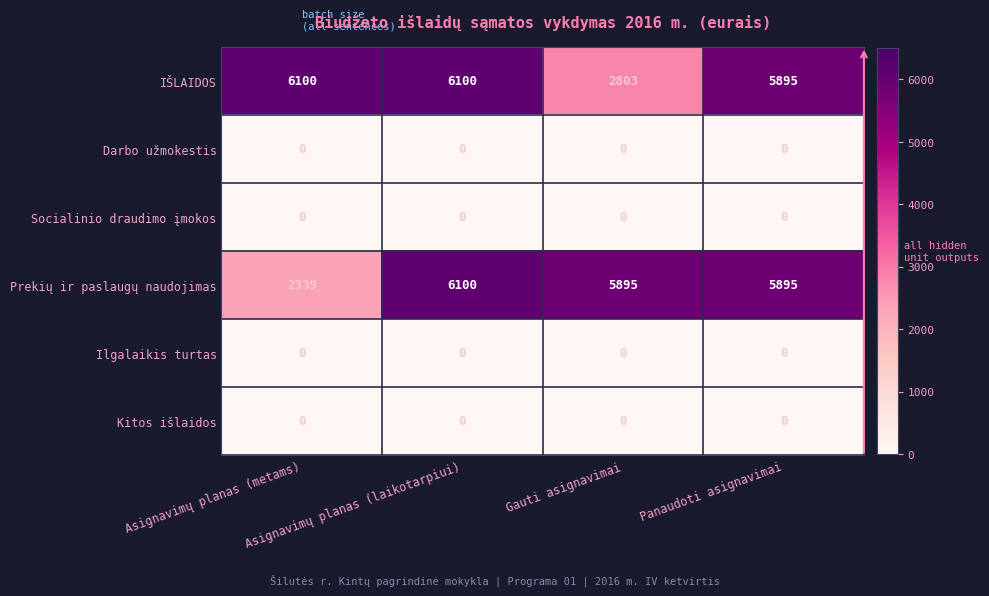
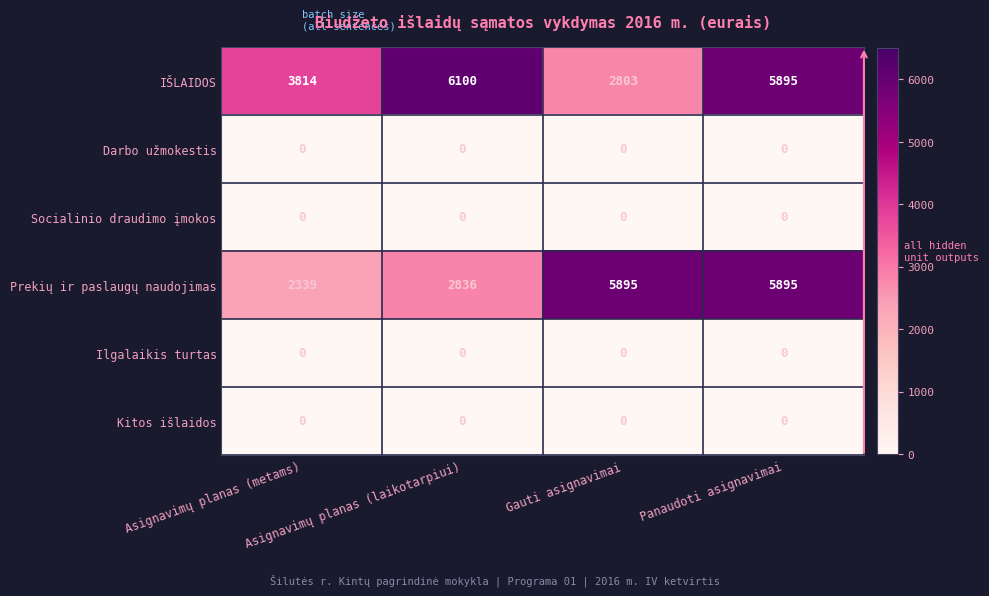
IŠLAIDOS, Asignavimų planas (metams): 6100 -> 3814
Prekių ir paslaugų naudojimas, Asignavimų planas (laikotarpiui): 6100 -> 2836
